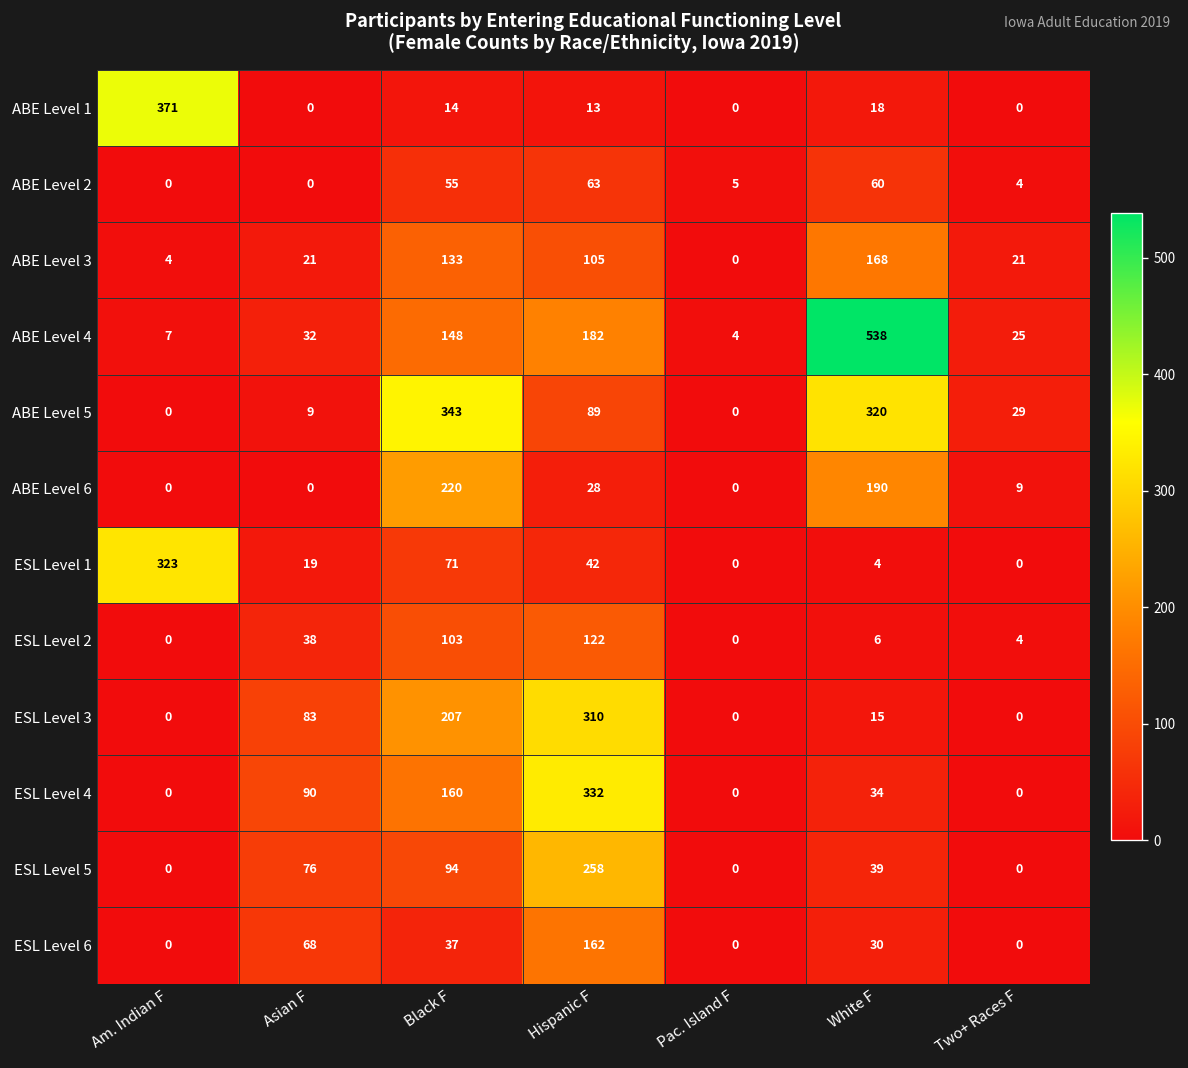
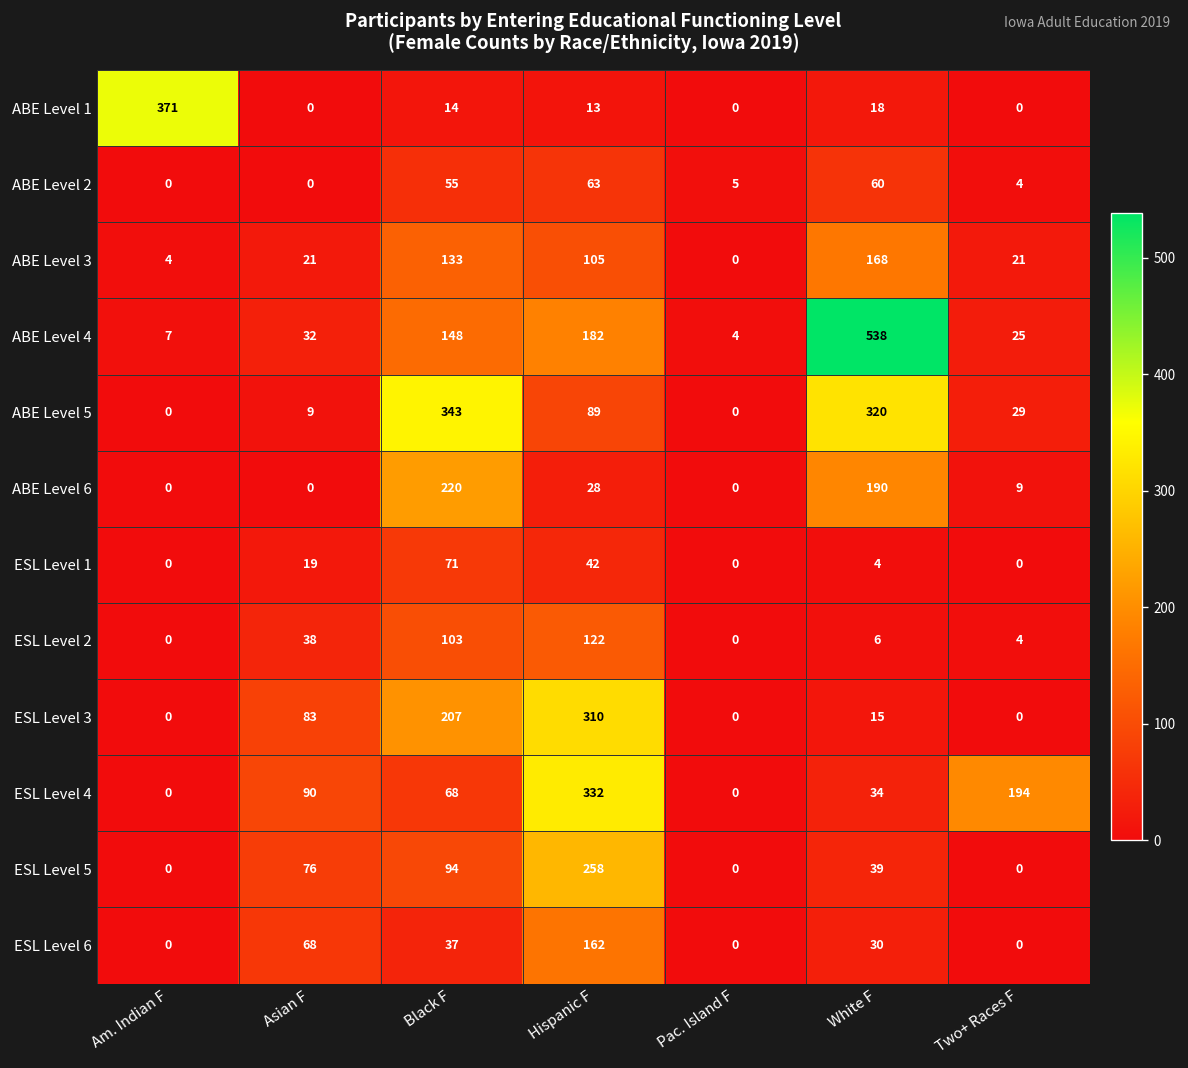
ESL Level 1, Am. Indian F: 323 -> 0
ESL Level 4, Black F: 160 -> 68
ESL Level 4, Two+ Races F: 0 -> 194
